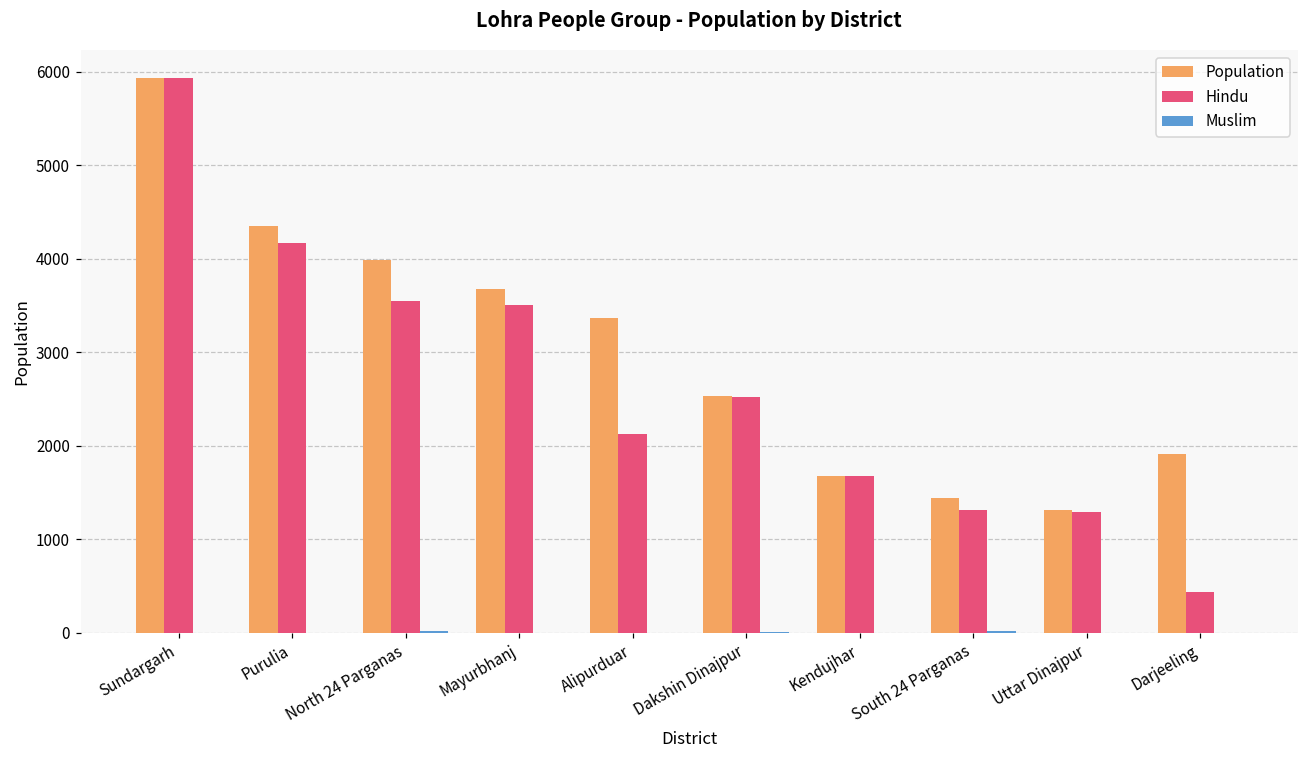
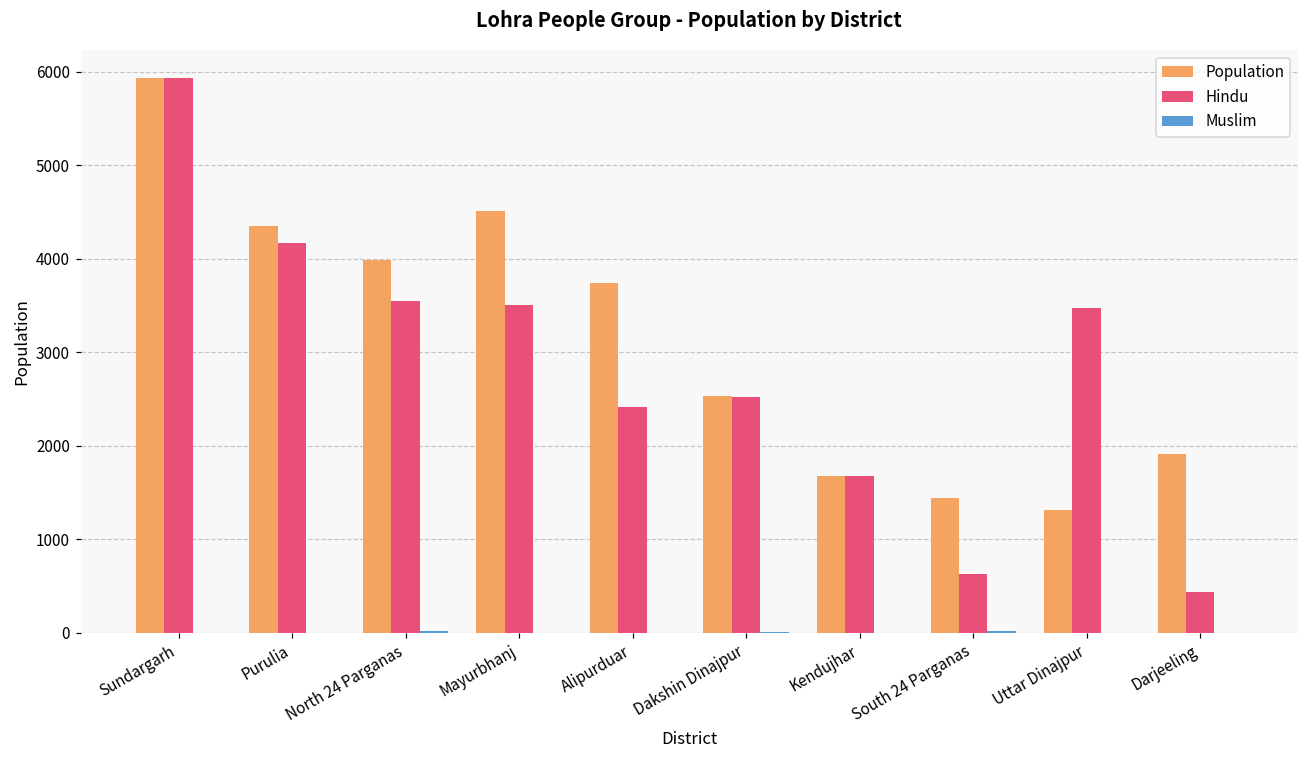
Population, Mayurbhanj: 3700 -> 4500
Population, Alipurduar: 3400 -> 3700
Hindu, Alipurduar: 2100 -> 2400
Hindu, South 24 Parganas: 1300 -> 600
Hindu, Uttar Dinajpur: 1300 -> 3500
